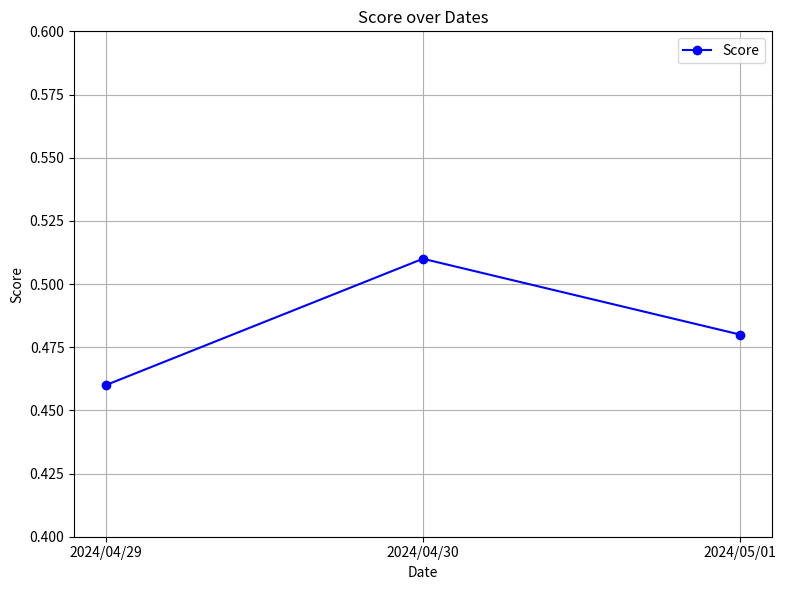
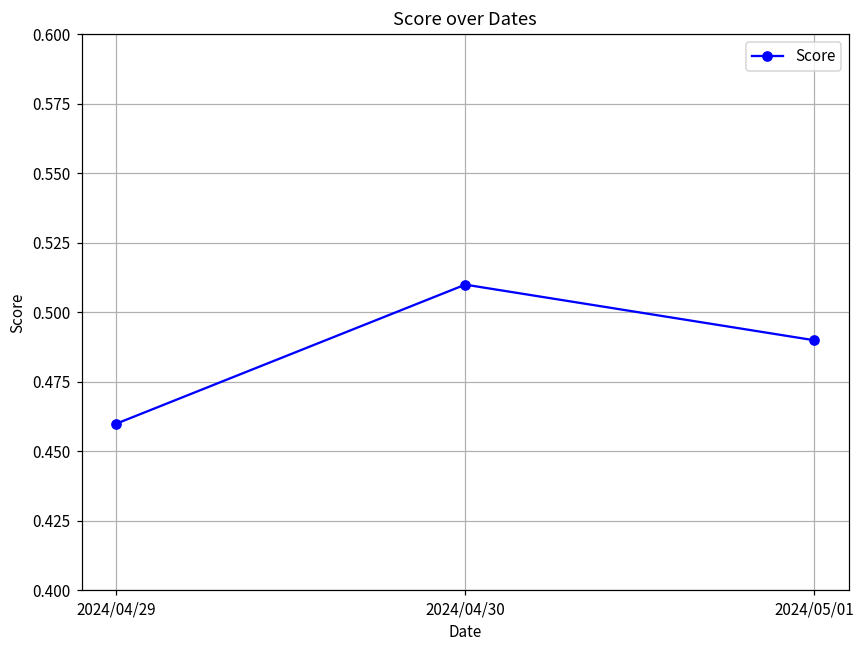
2024/05/01: 0.48 -> 0.49
